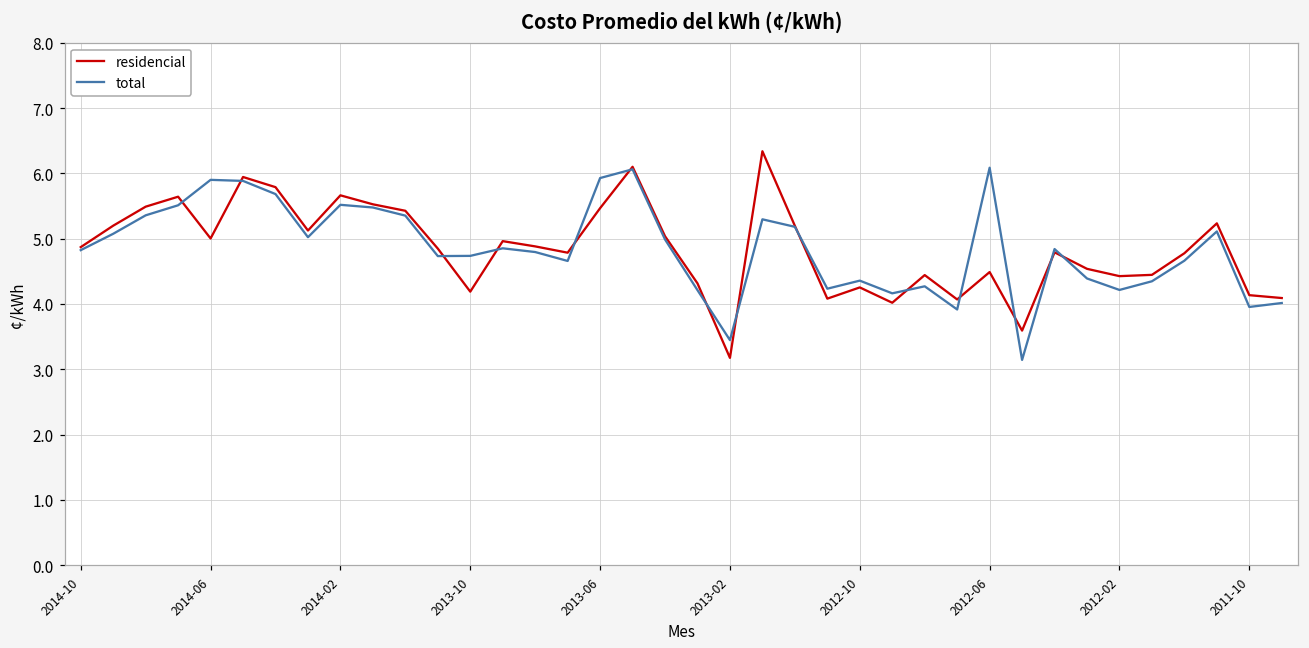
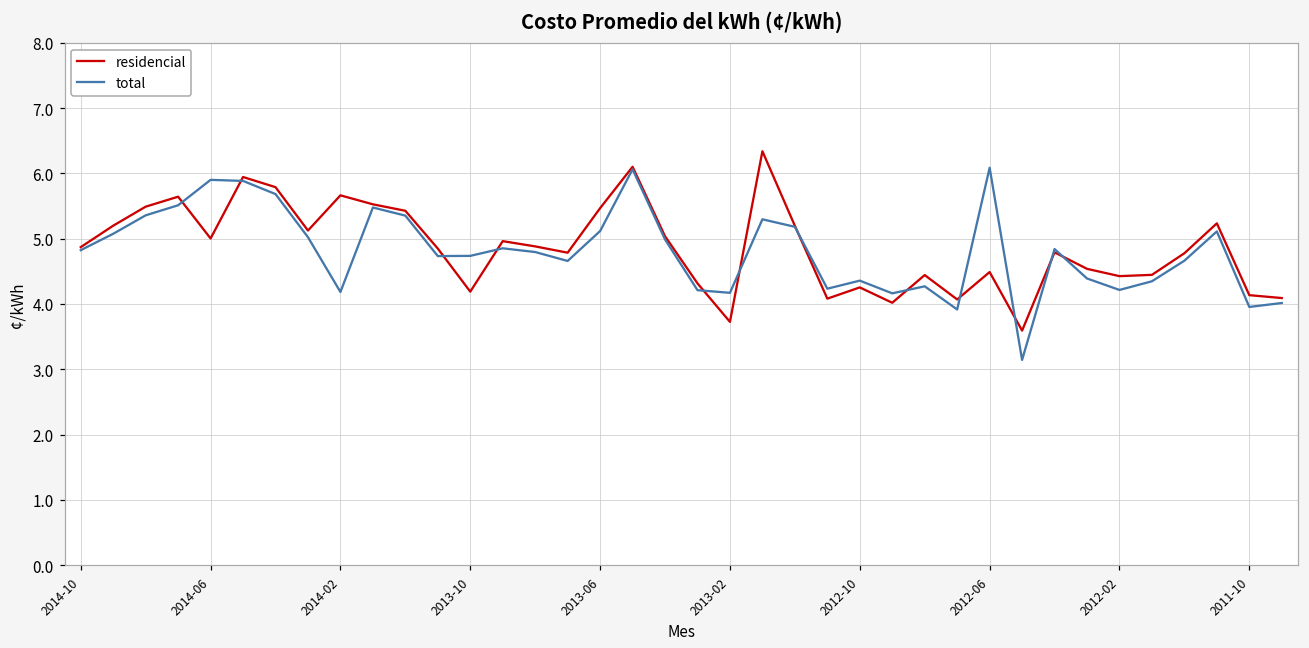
total, 2014-02: 5.5 -> 4.2
total, 2013-06: 5.9 -> 5.1
residencial, 2013-02: 3.2 -> 3.7
total, 2013-02: 3.4 -> 4.2
